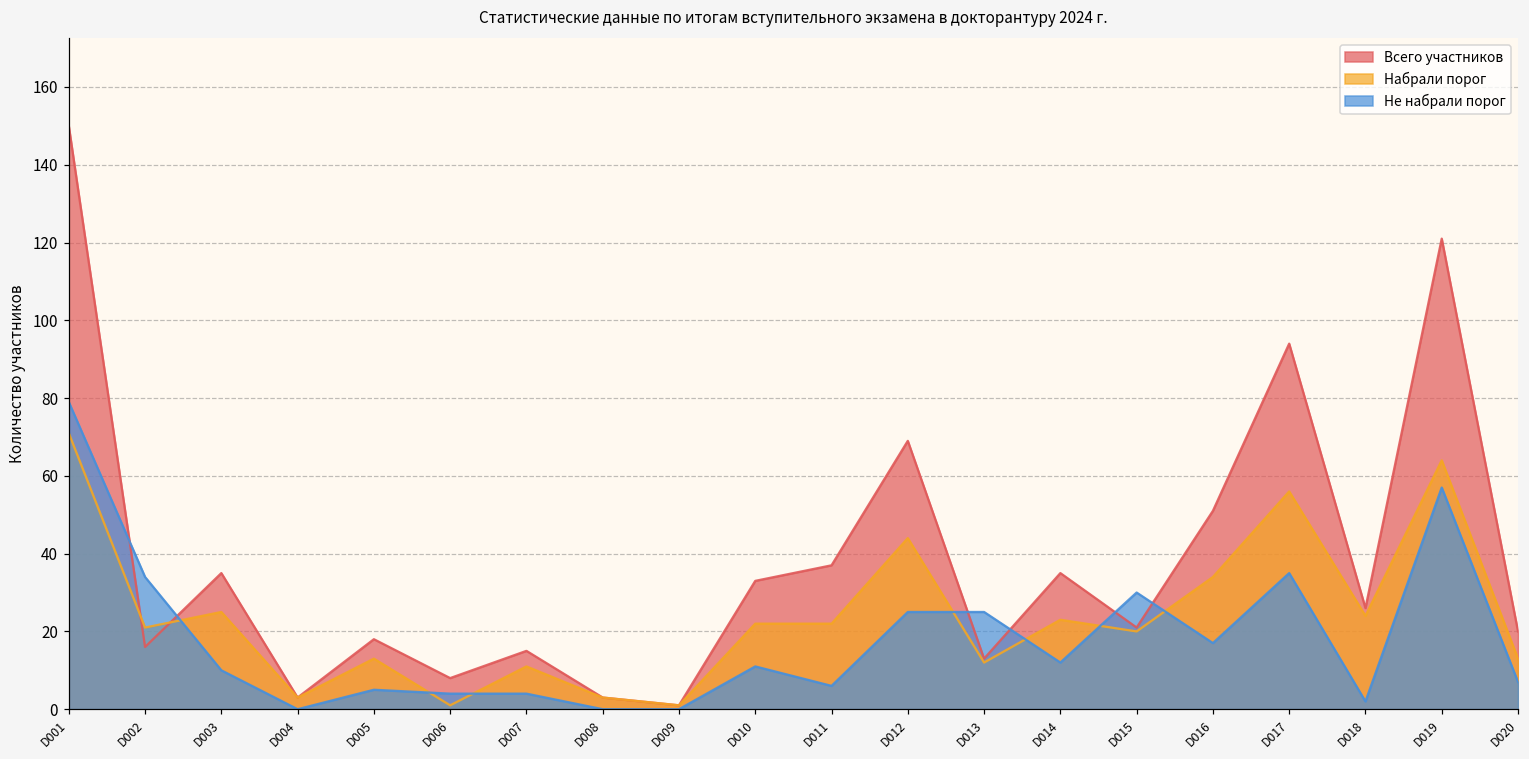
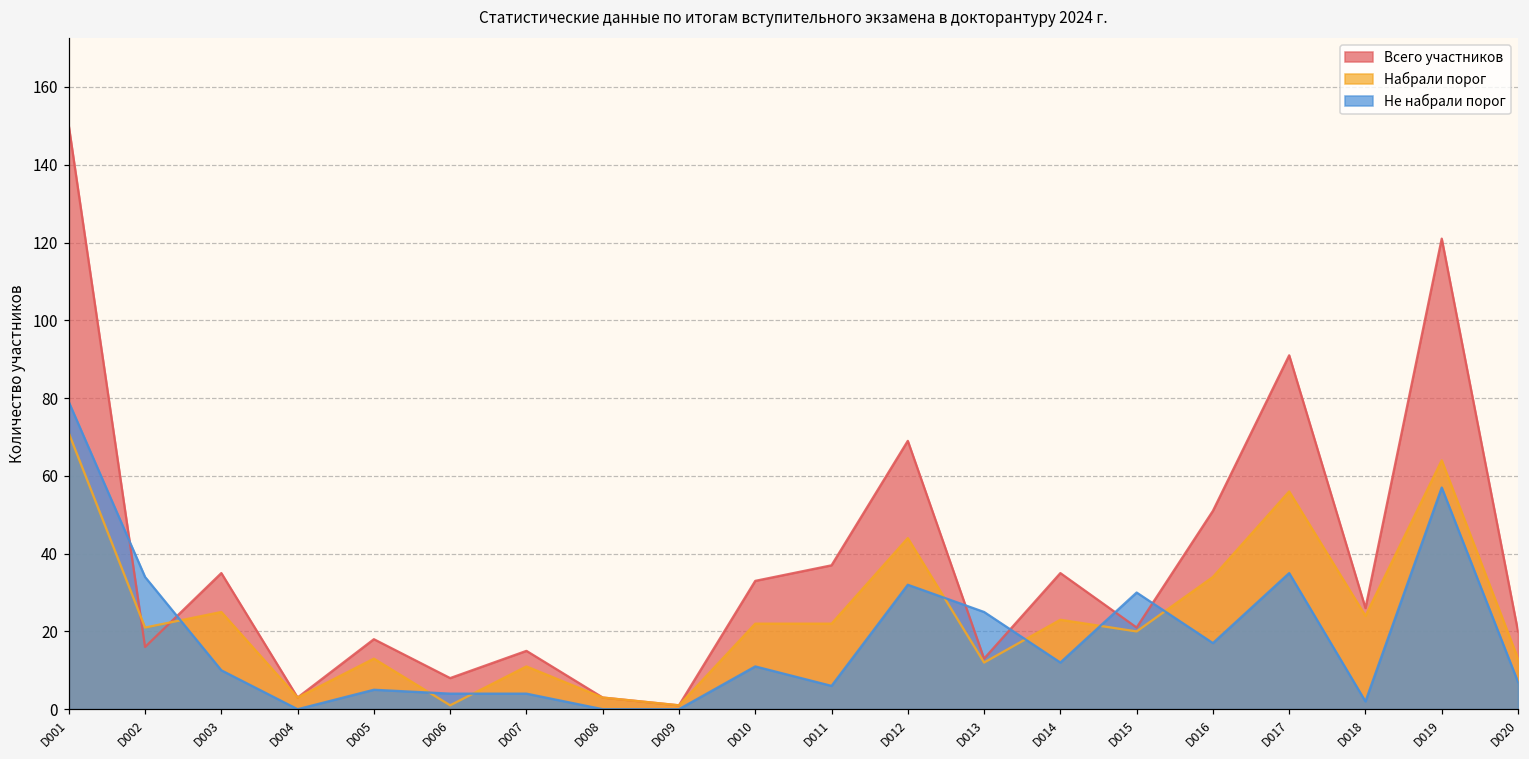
Не набрали порог, D012: 25 -> 32
Всего участников, D017: 94 -> 91
